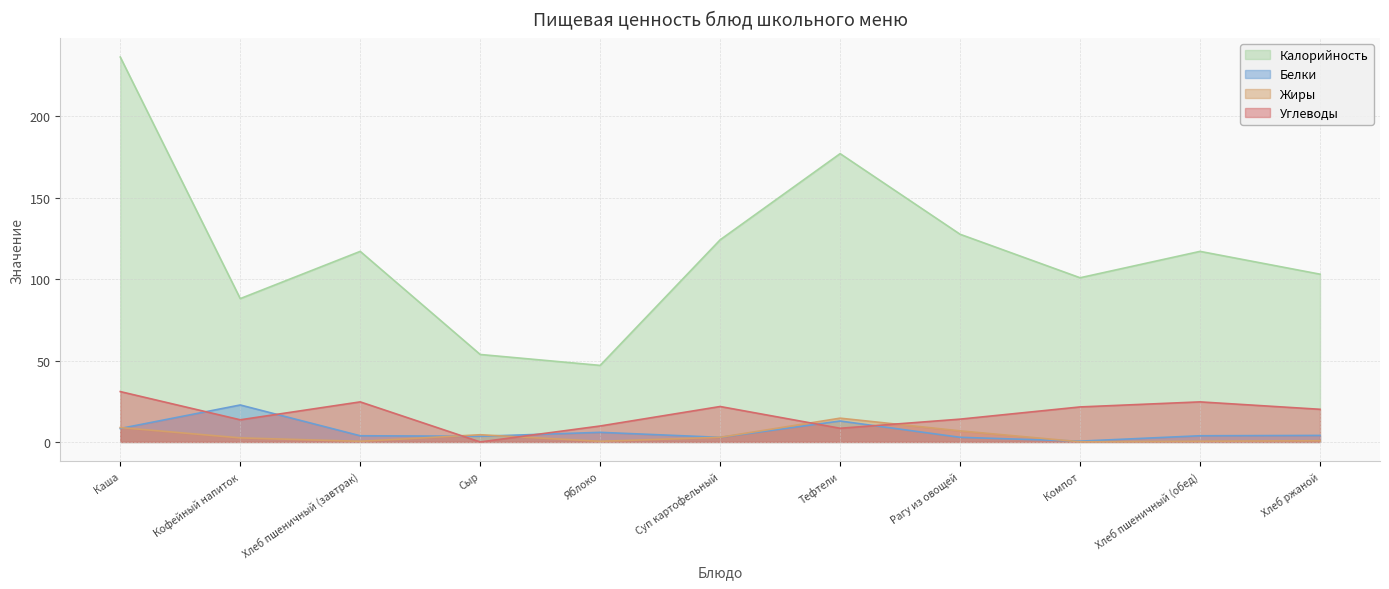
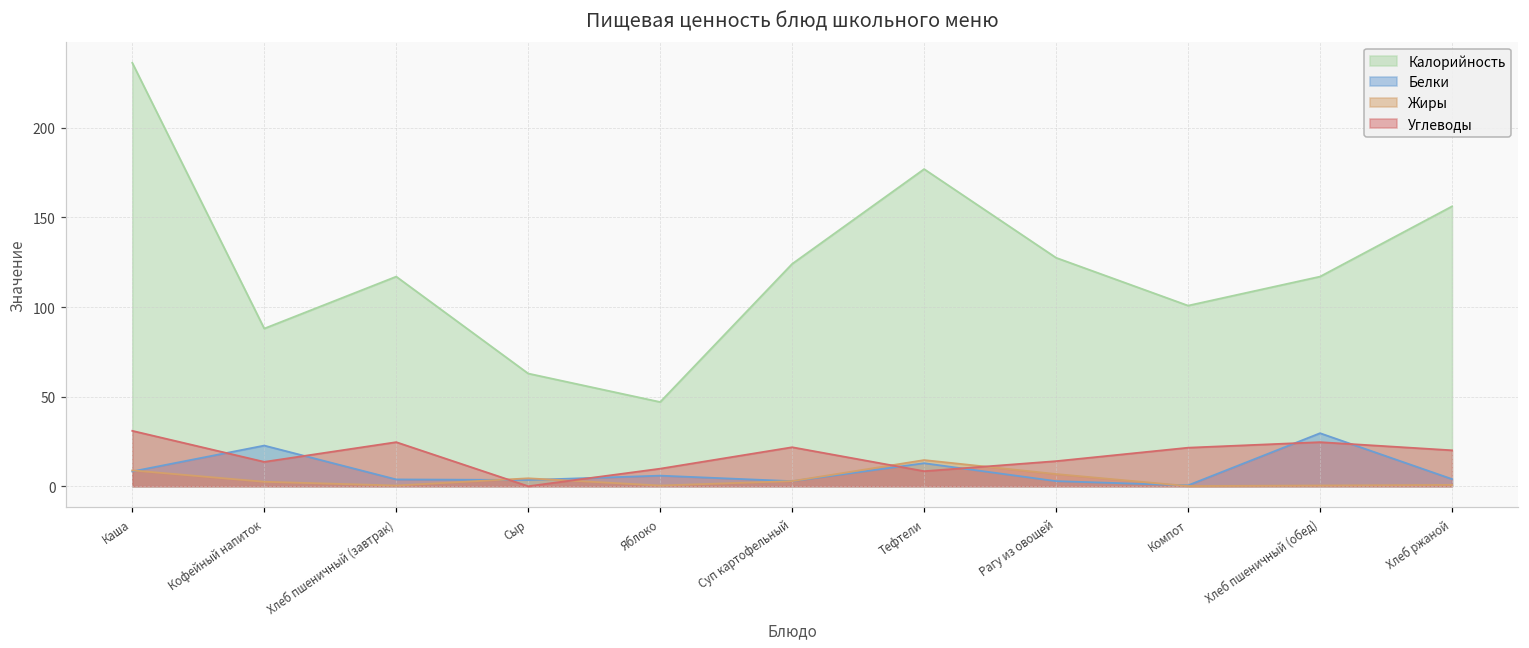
Калорийность, Сыр: 54 -> 63
Белки, Хлеб пшеничный (обед): 4 -> 30
Калорийность, Хлеб ржаной: 103 -> 156
